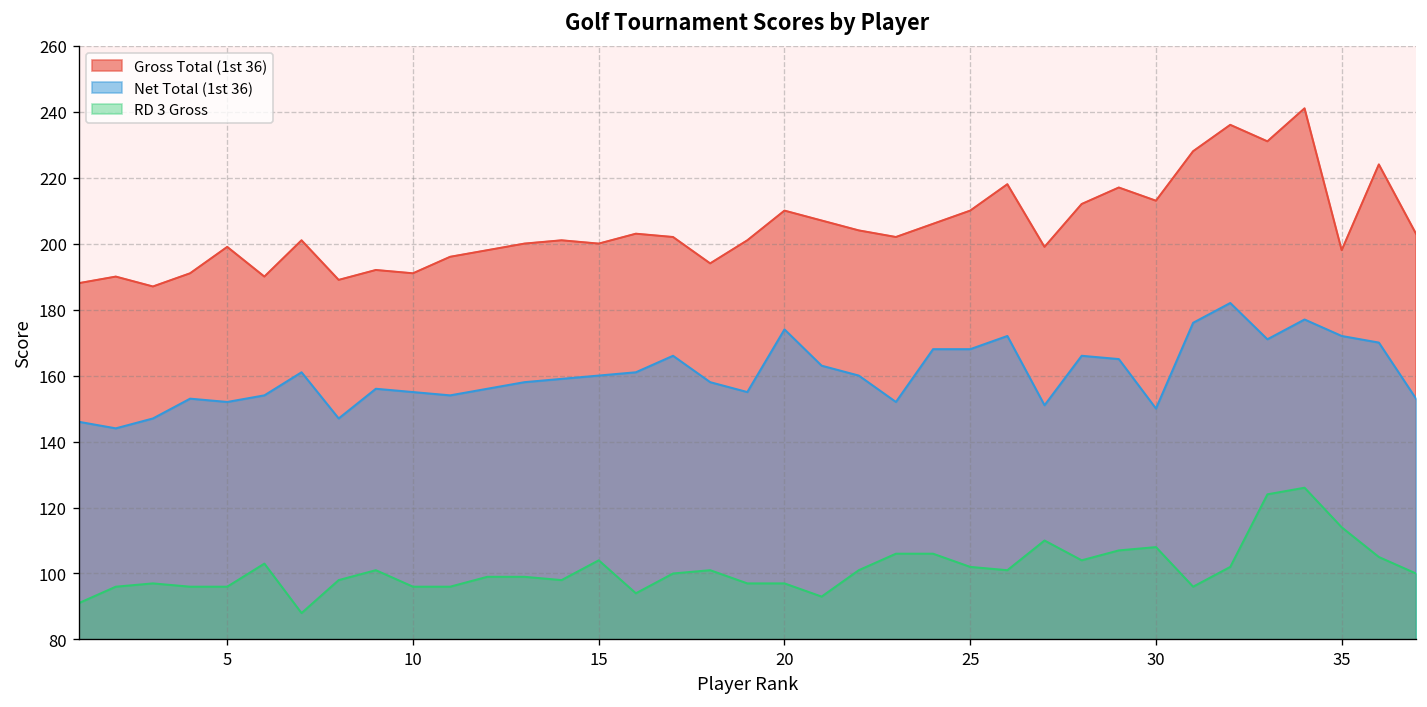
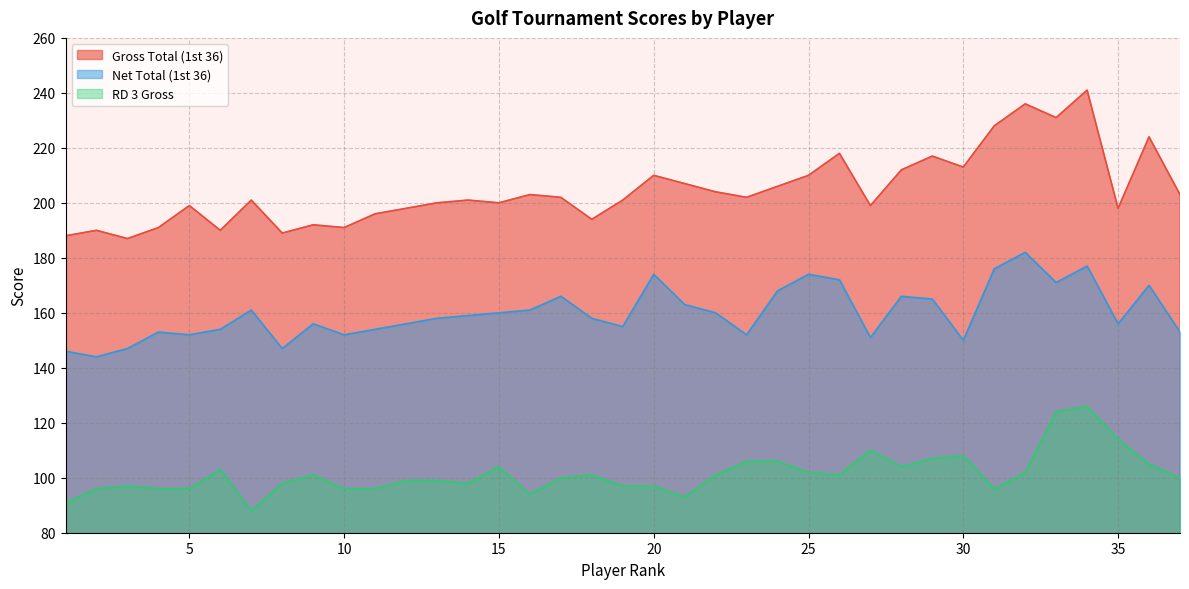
Net Total (1st 36), 10: 155 -> 152
Net Total (1st 36), 25: 168 -> 174
Net Total (1st 36), 35: 172 -> 156
